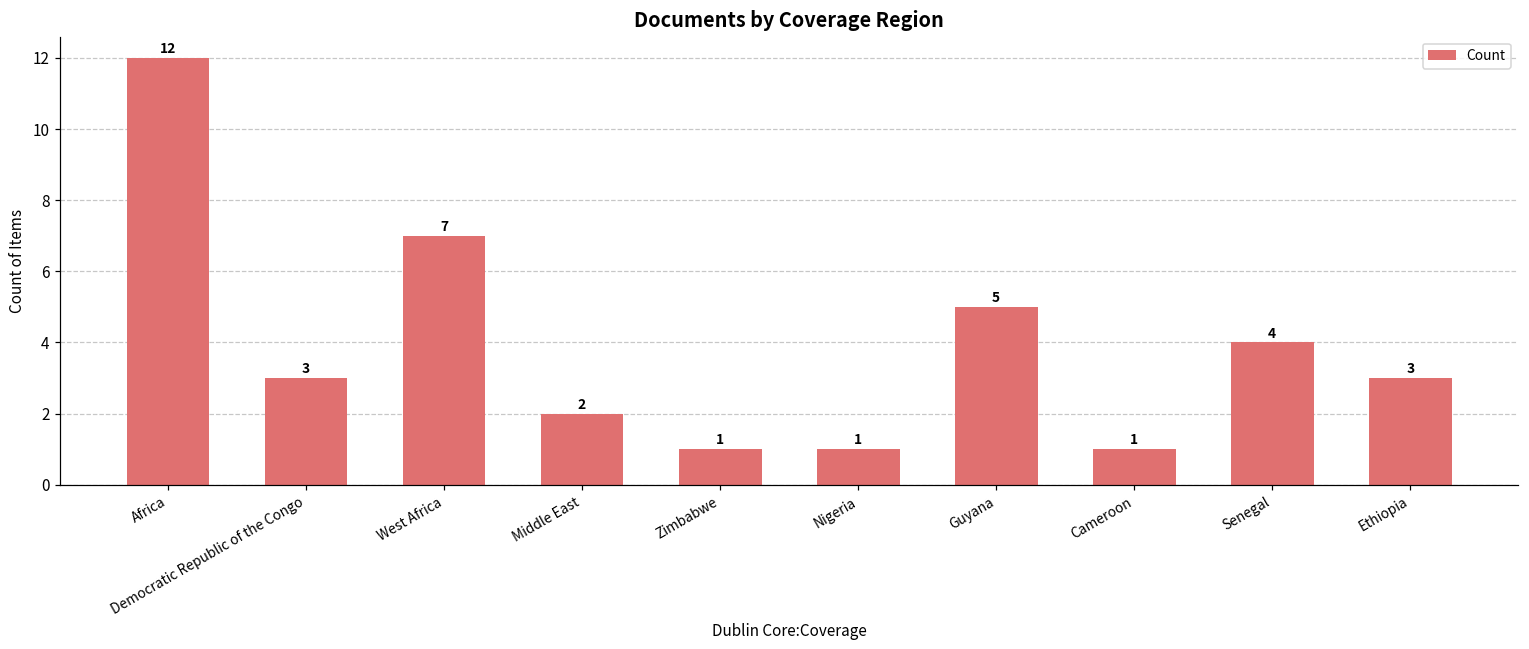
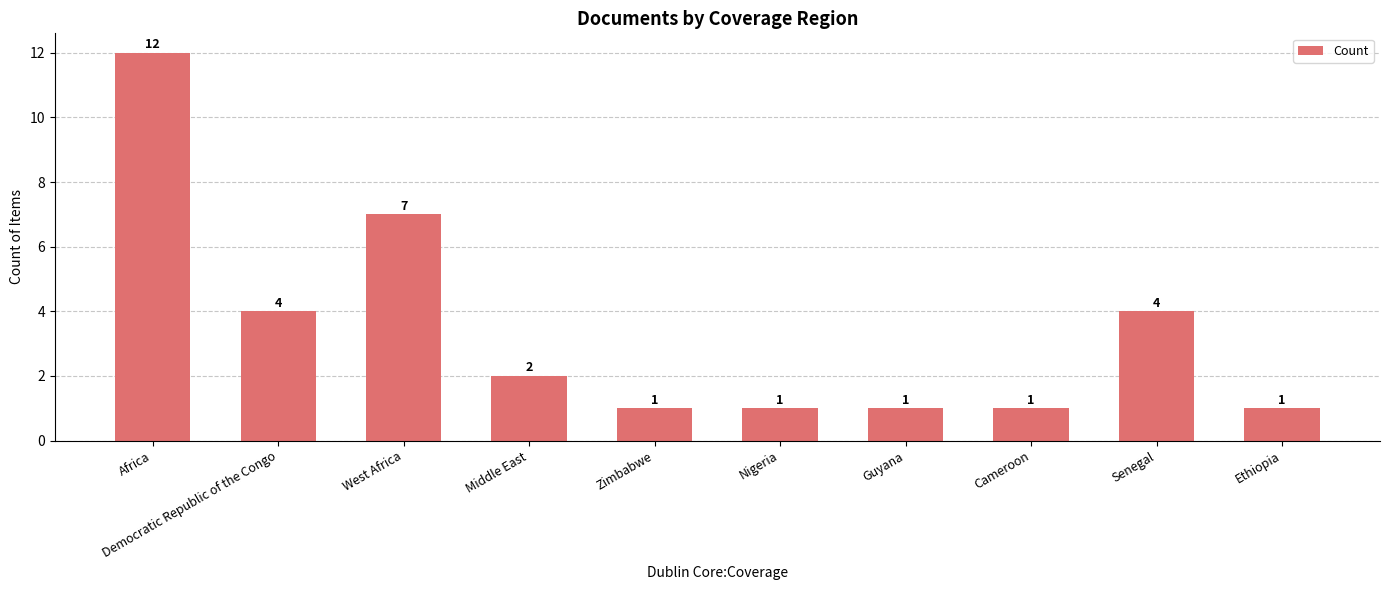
Democratic Republic of the Congo: 3 -> 4
Guyana: 5 -> 1
Ethiopia: 3 -> 1
